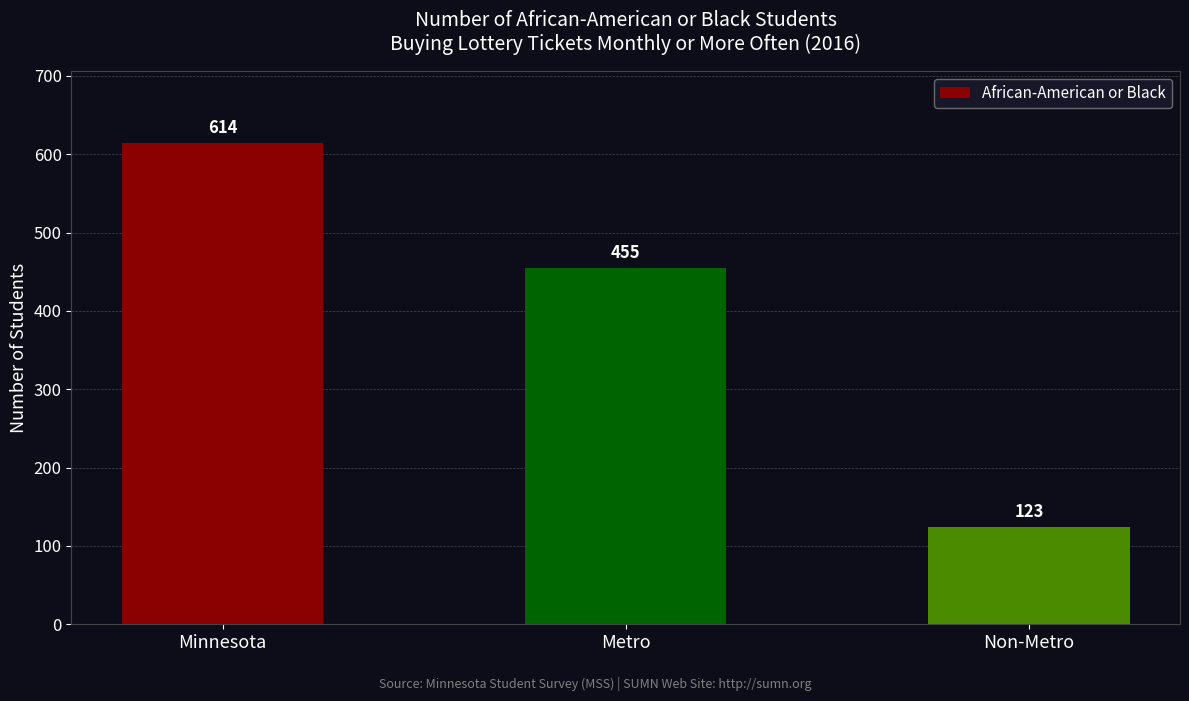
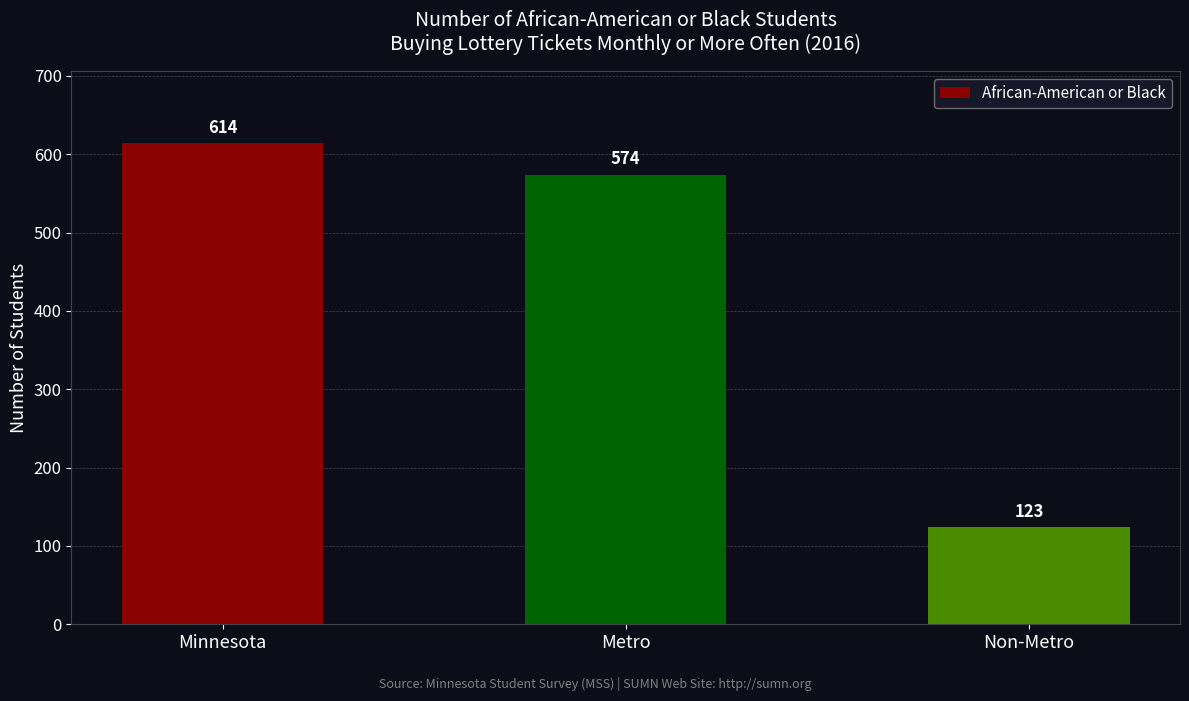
Metro: 455 -> 574
